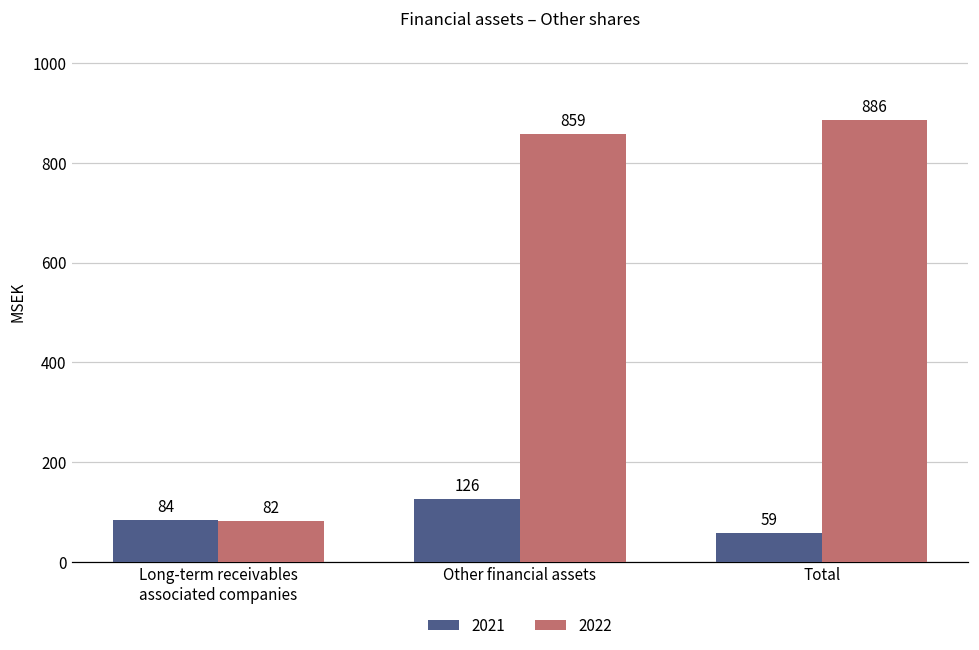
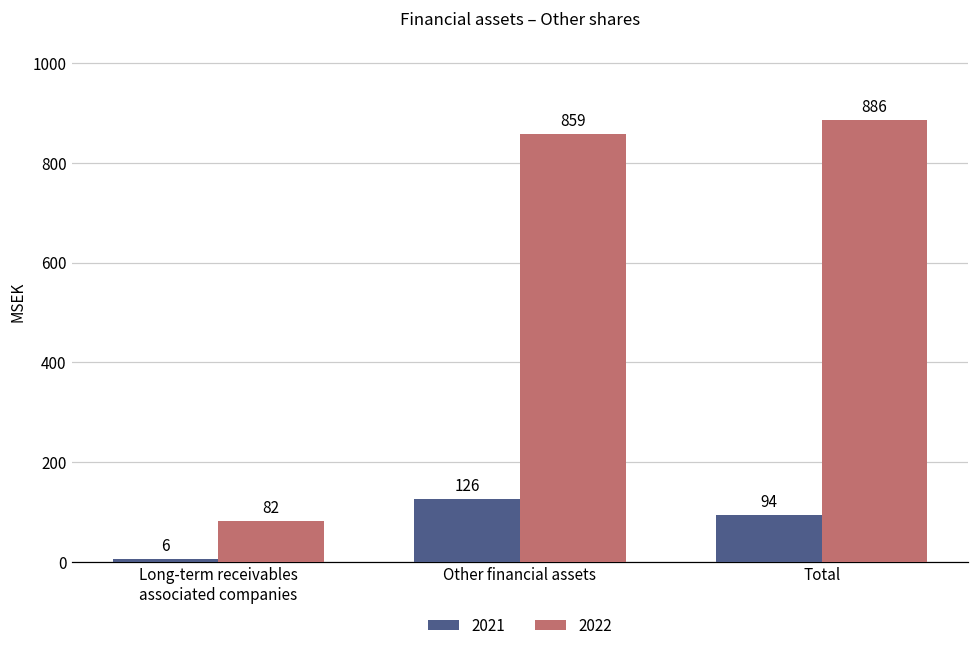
2021, Long-term receivables associated companies: 84 -> 6
2021, Total: 59 -> 94
